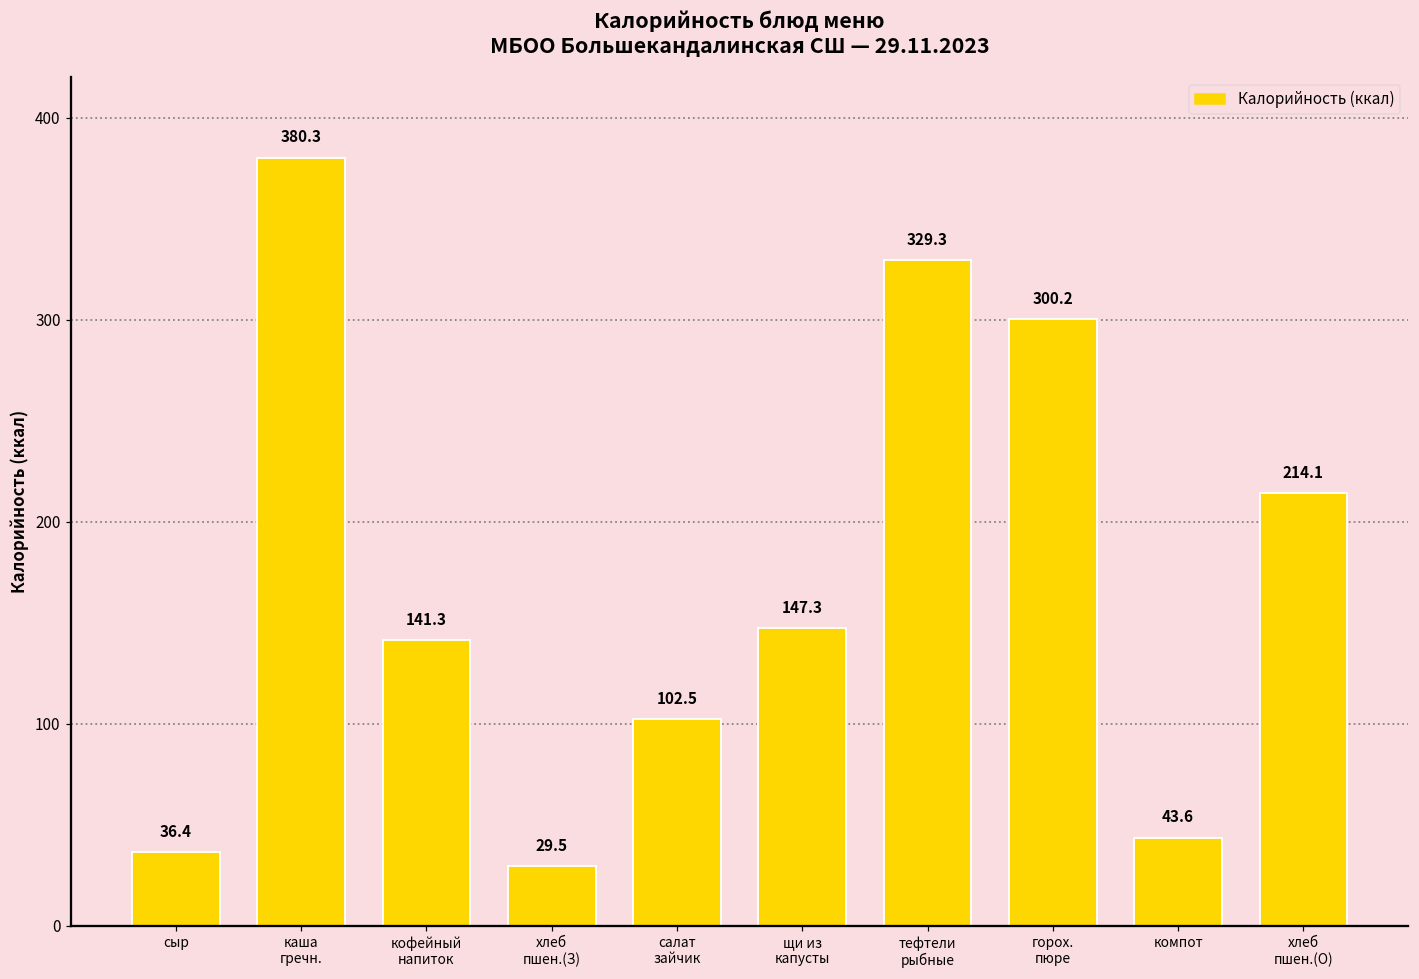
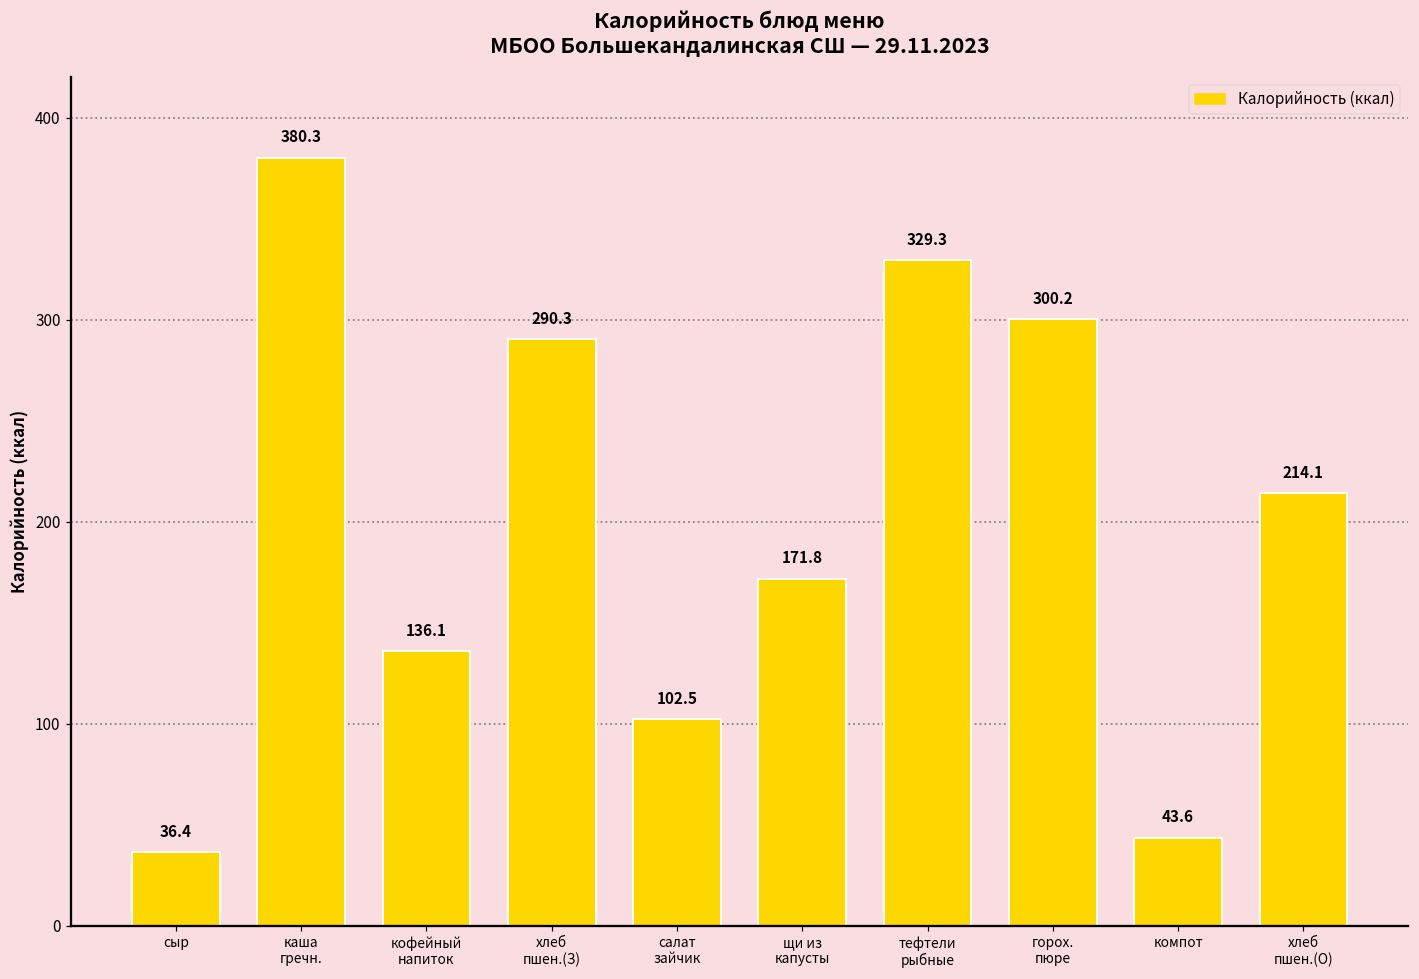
кофейный напиток: 141.3 -> 136.1
хлеб пшен.(З): 29.5 -> 290.3
щи из капусты: 147.3 -> 171.8
